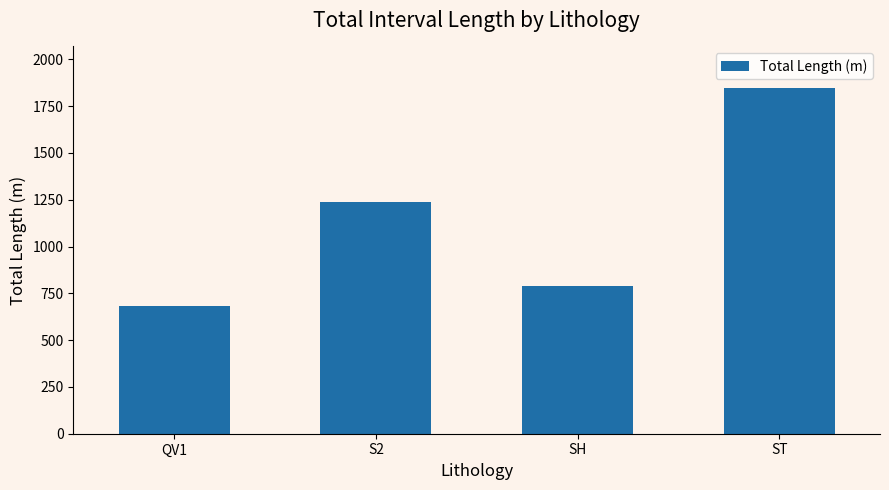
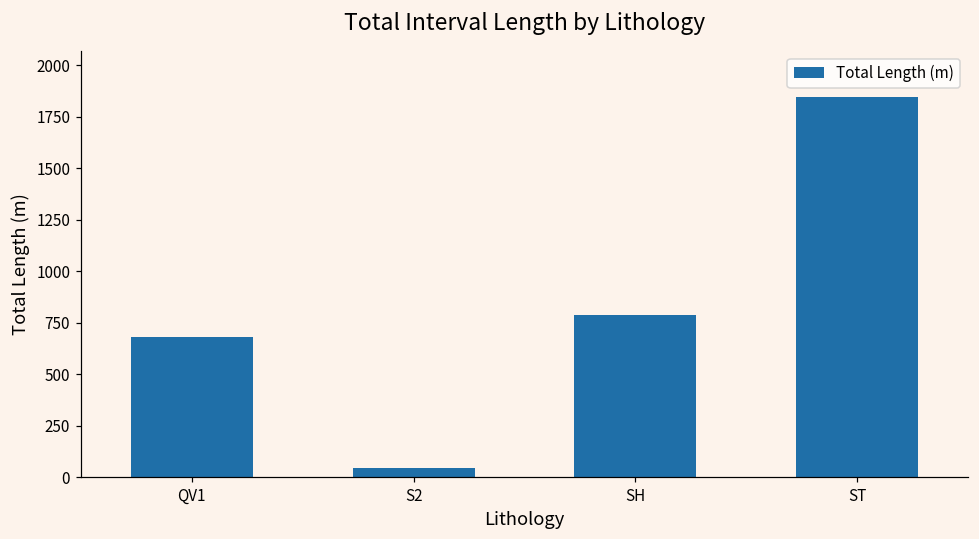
S2: 1240 -> 50
